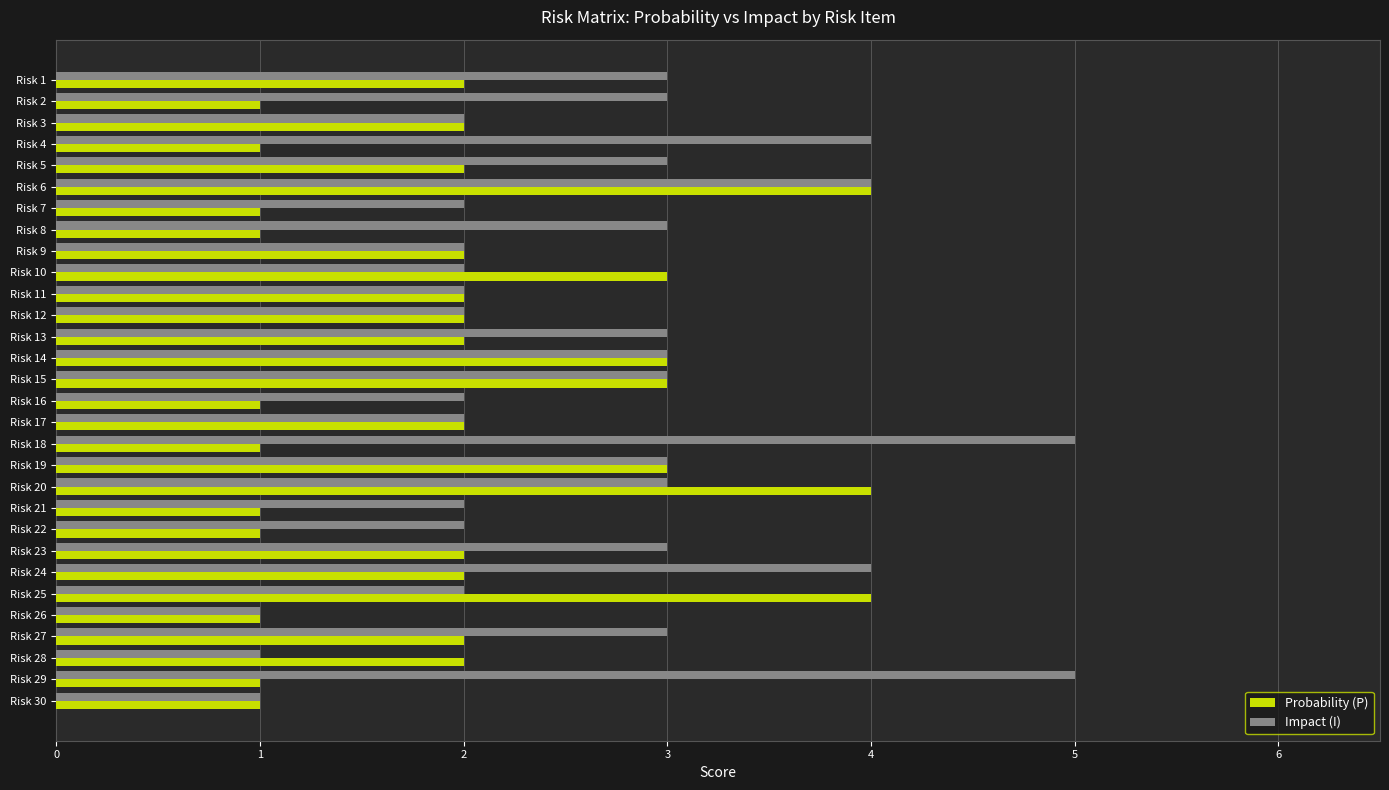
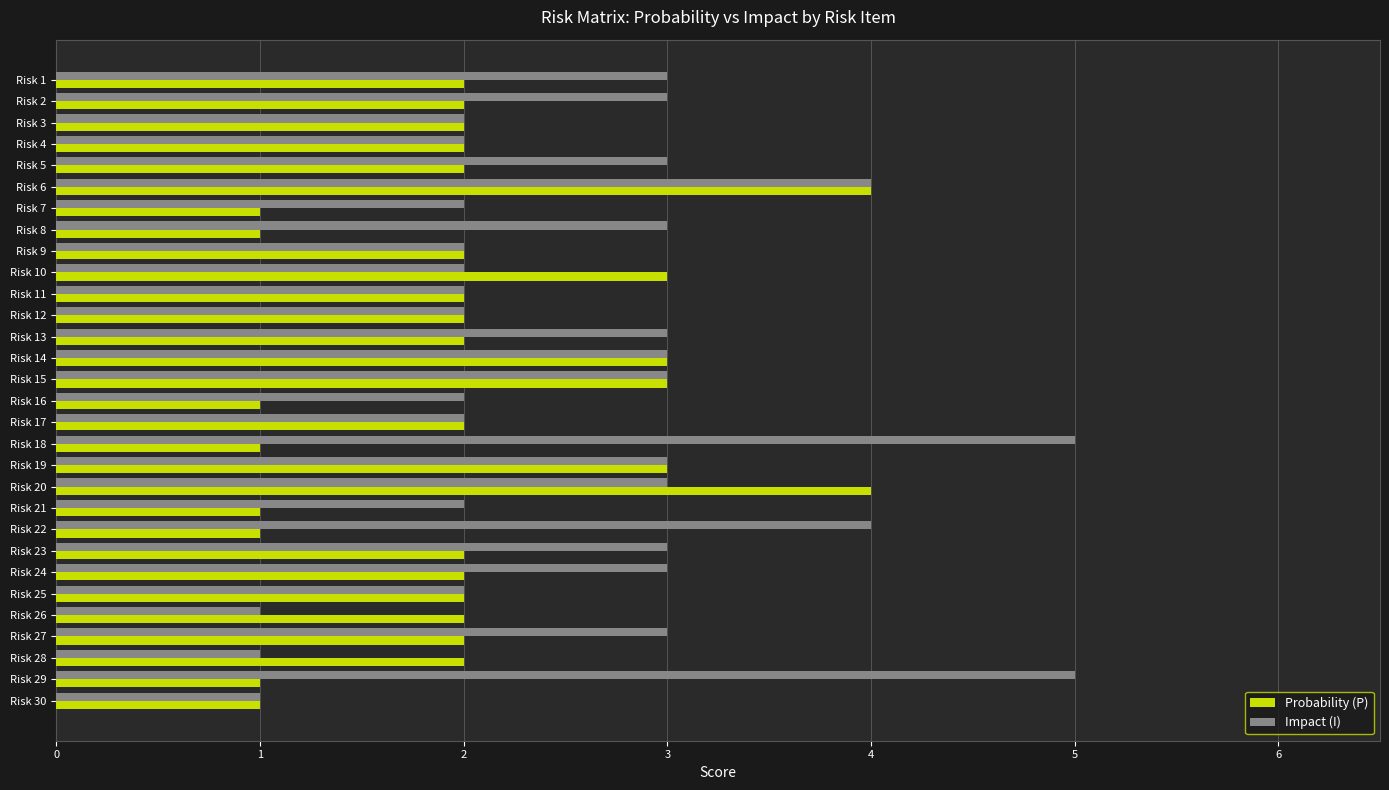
Probability (P), Risk 2: 1 -> 2
Impact (I), Risk 4: 4 -> 2
Probability (P), Risk 4: 1 -> 2
Impact (I), Risk 22: 2 -> 4
Impact (I), Risk 24: 4 -> 3
Probability (P), Risk 25: 4 -> 2
Probability (P), Risk 26: 1 -> 2
